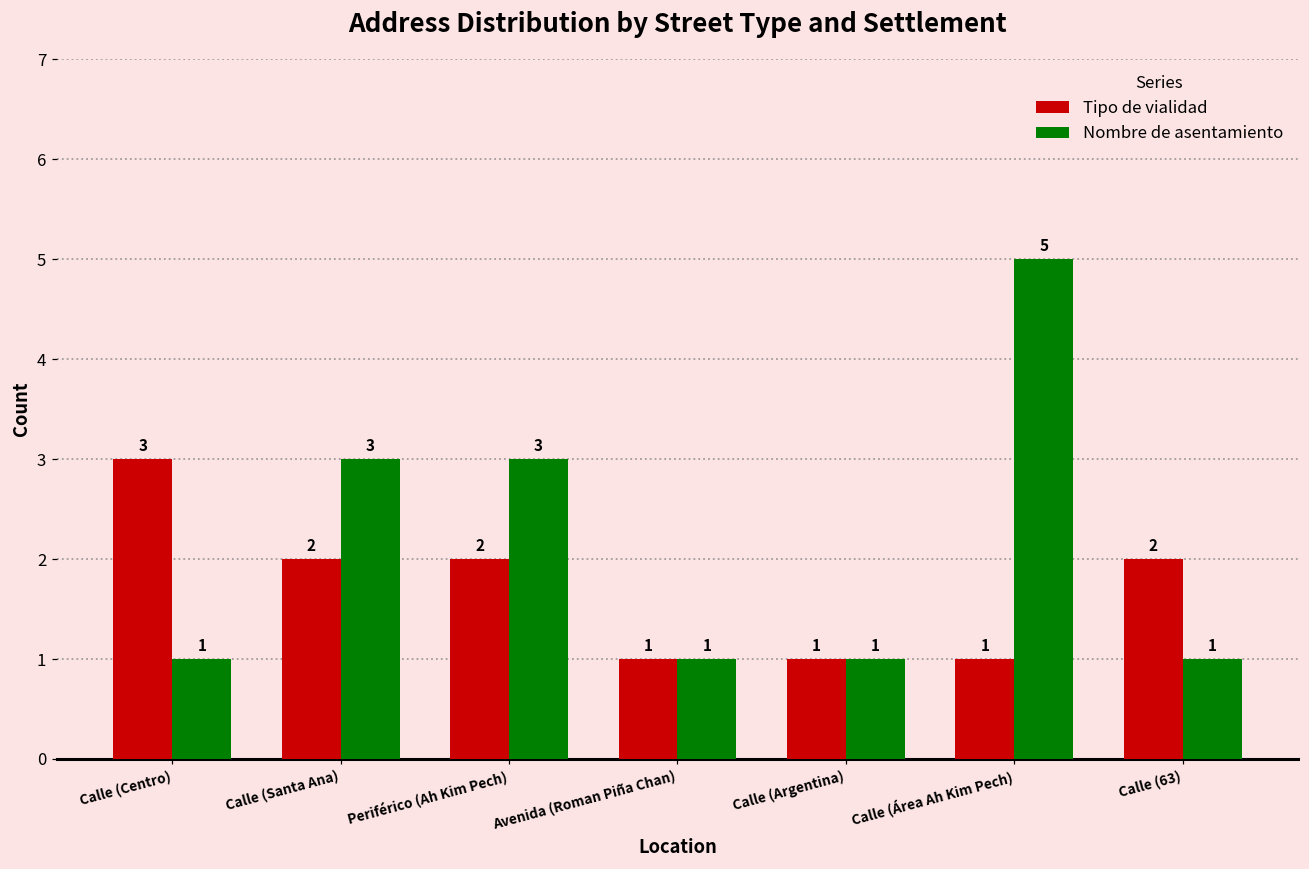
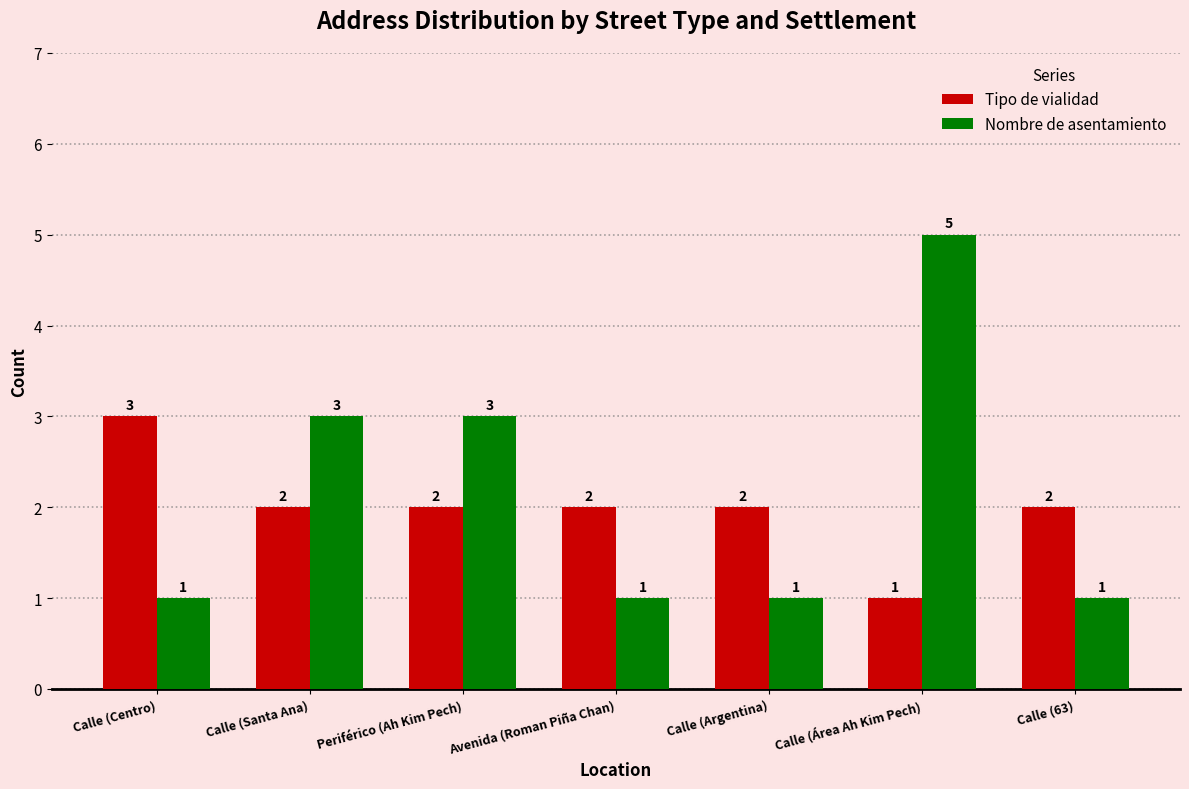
Tipo de vialidad, Avenida (Roman Piña Chan): 1 -> 2
Tipo de vialidad, Calle (Argentina): 1 -> 2
